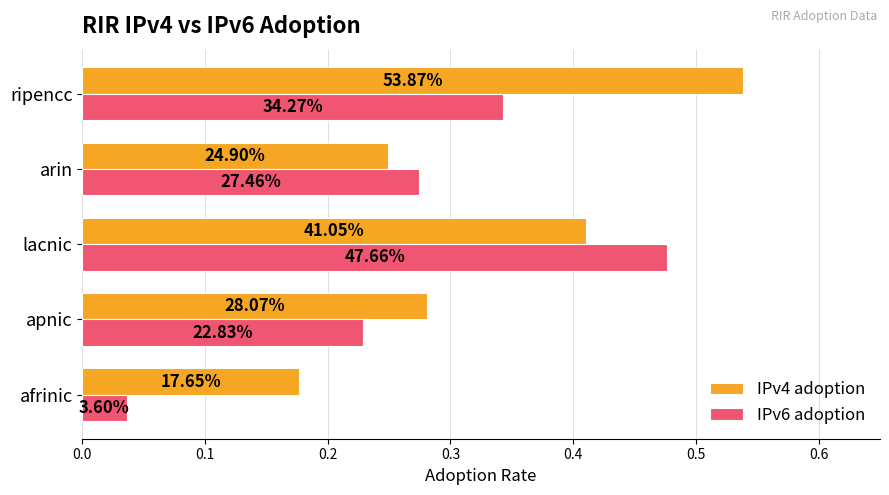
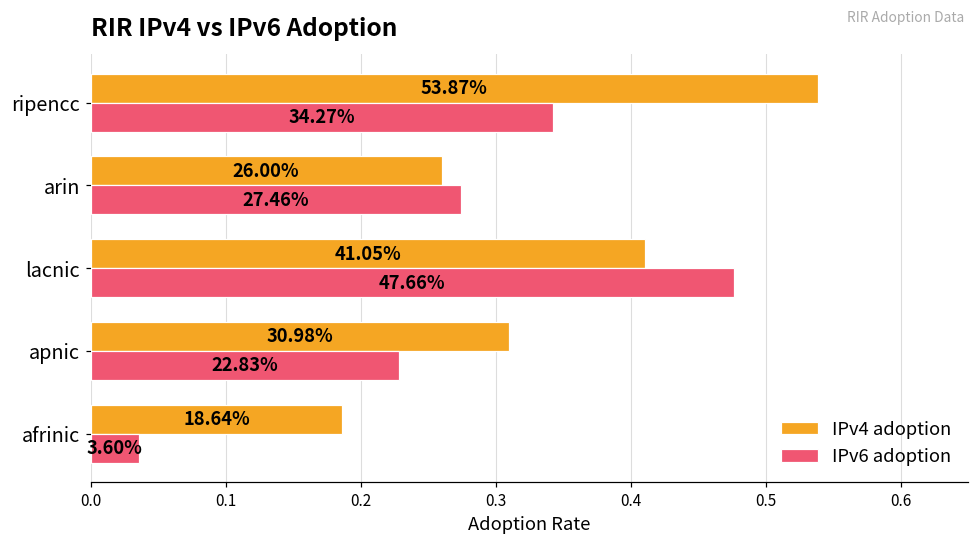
IPv4 adoption, arin: 24.90% -> 26.00%
IPv4 adoption, apnic: 28.07% -> 30.98%
IPv4 adoption, afrinic: 17.65% -> 18.64%
